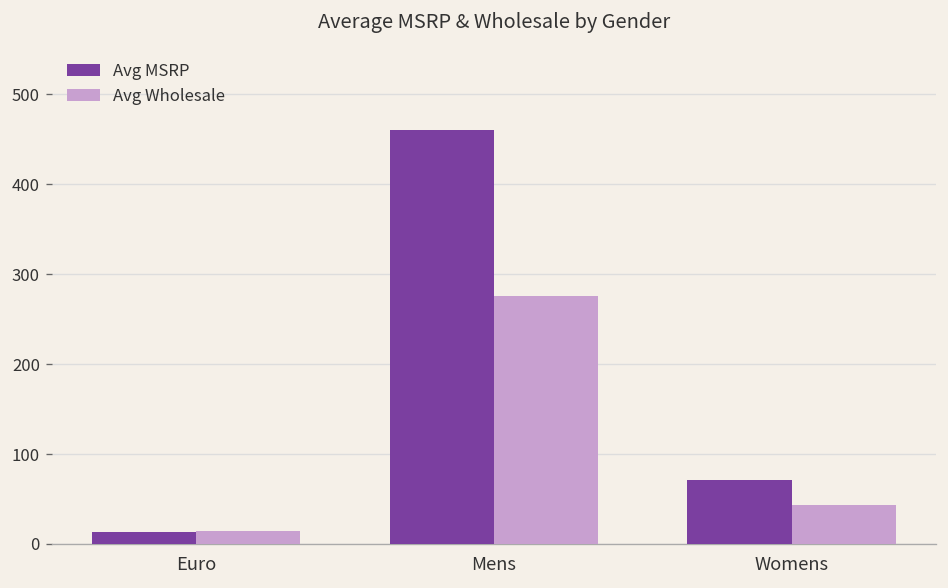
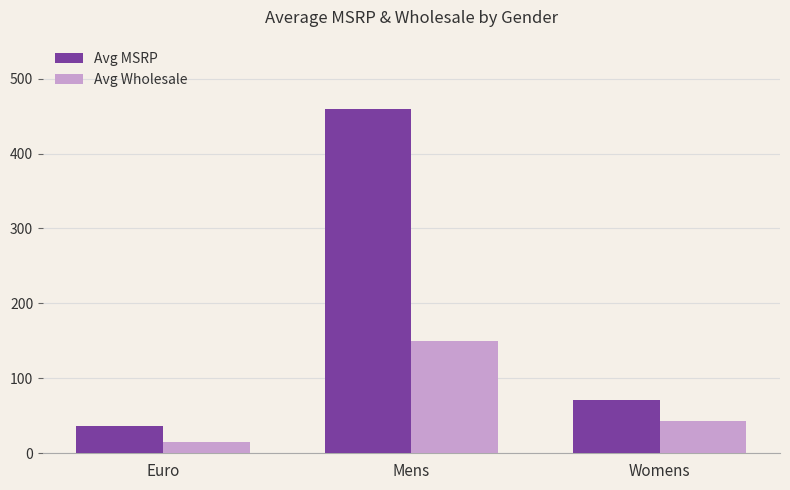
Avg MSRP, Euro: 10 -> 40
Avg Wholesale, Mens: 280 -> 150
